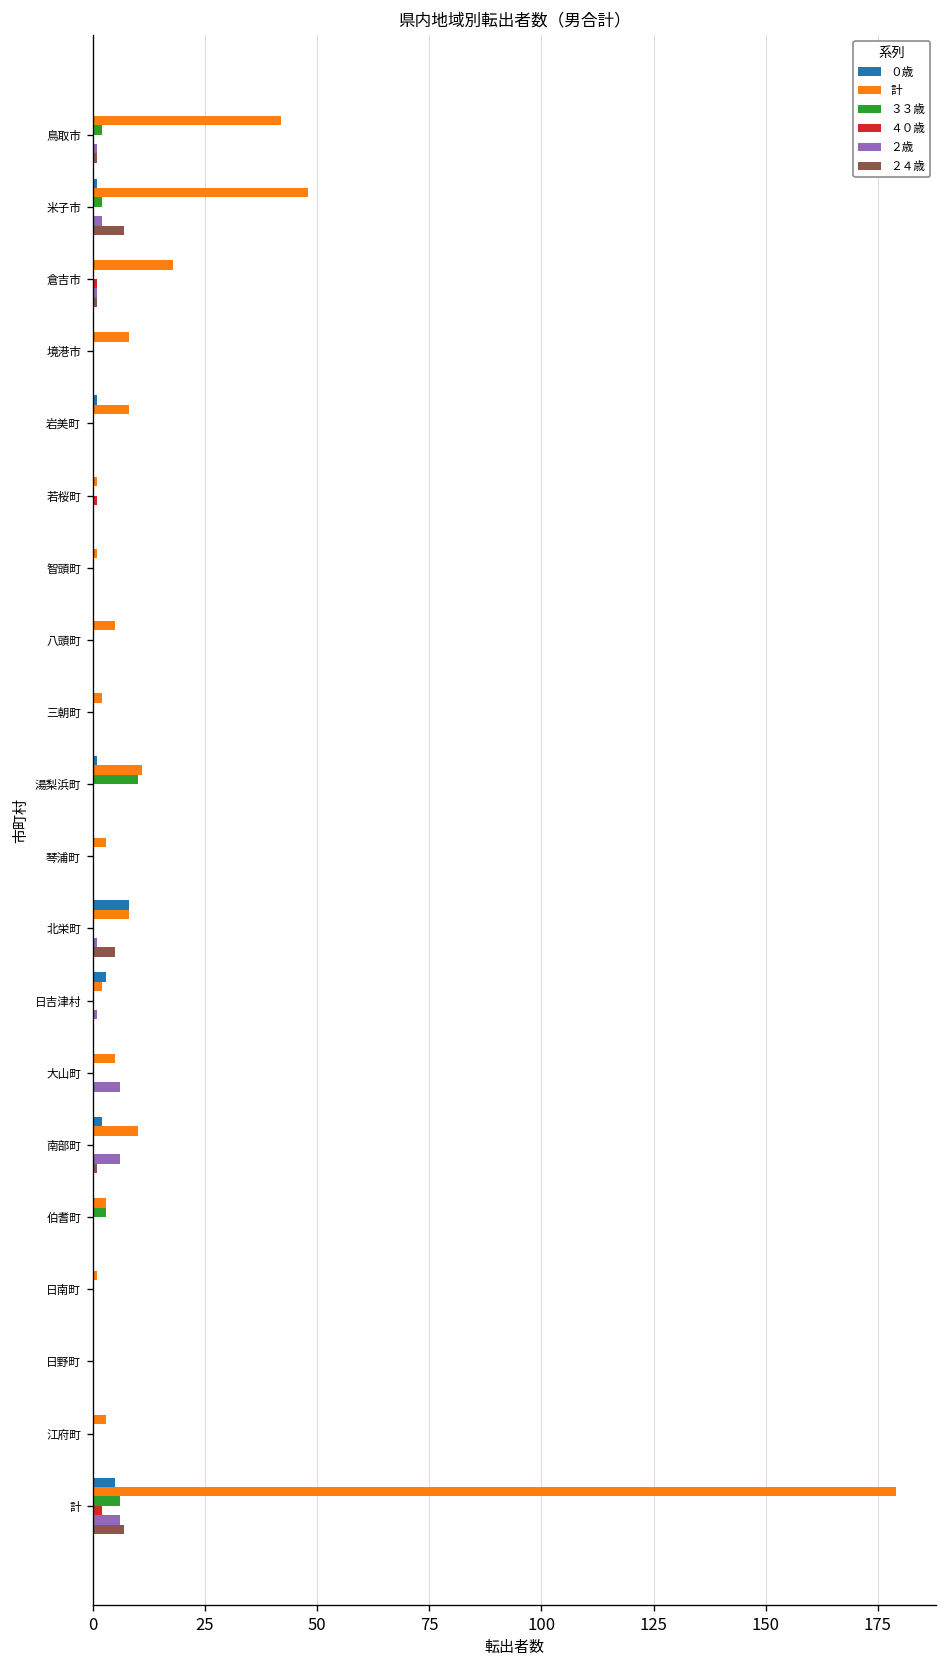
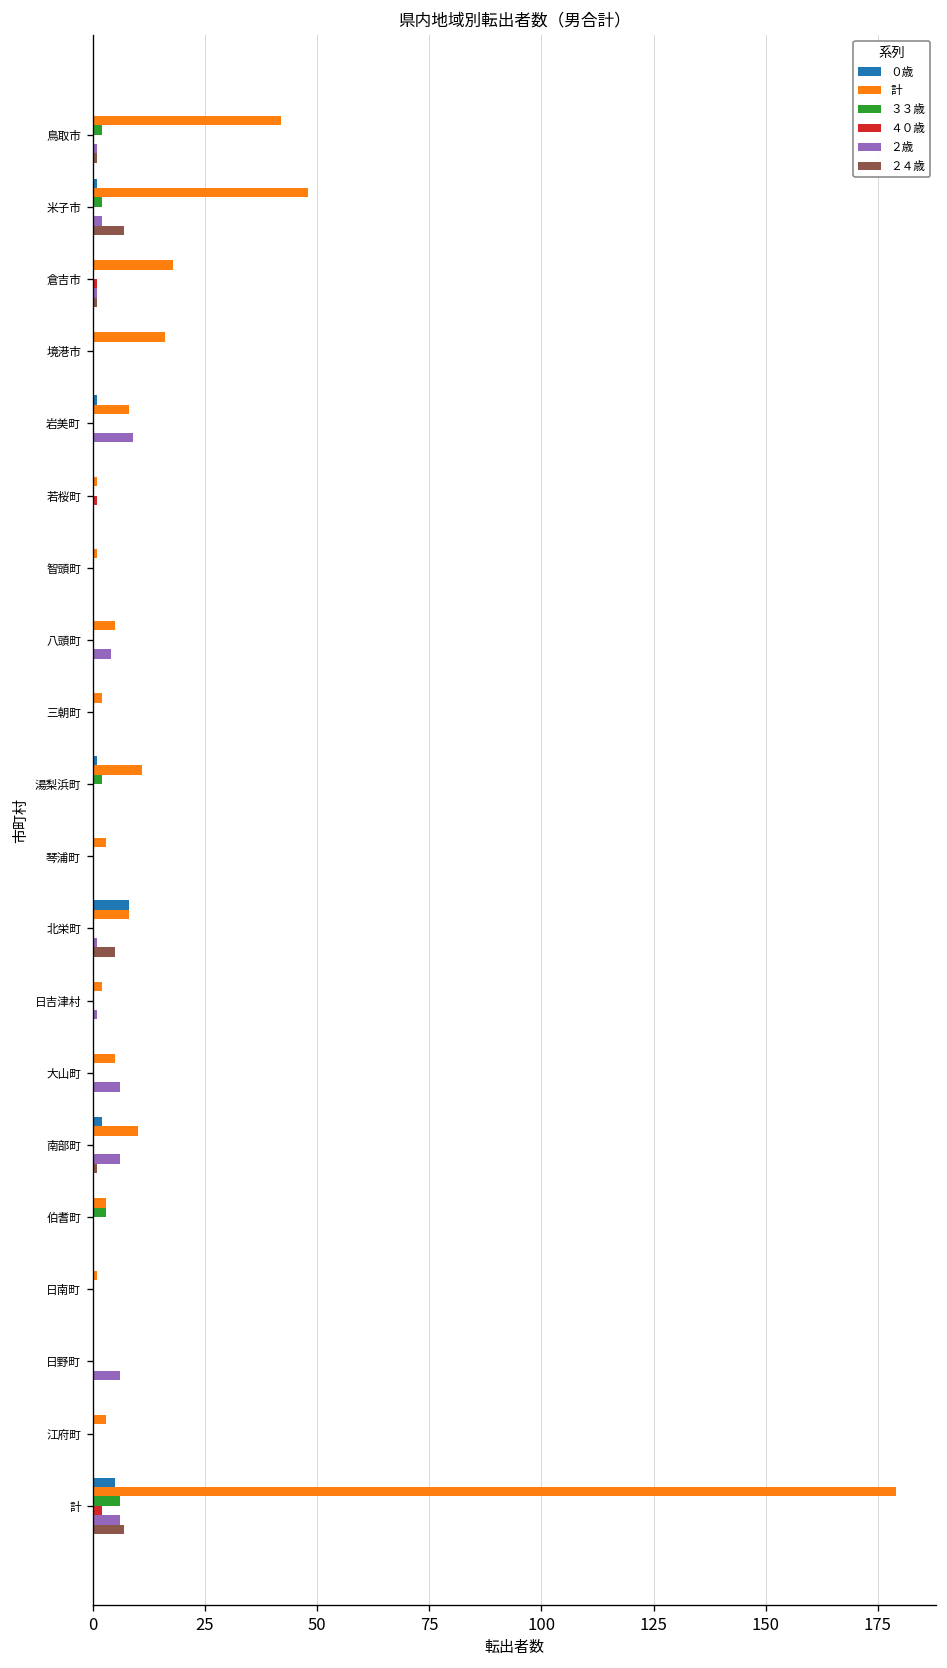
計, 境港市: 8 -> 16
２歳, 岩美町: 0 -> 9
２歳, 八頭町: 0 -> 4
３３歳, 湯梨浜町: 10 -> 2
０歳, 日吉津村: 3 -> 0
２歳, 日野町: 0 -> 6
